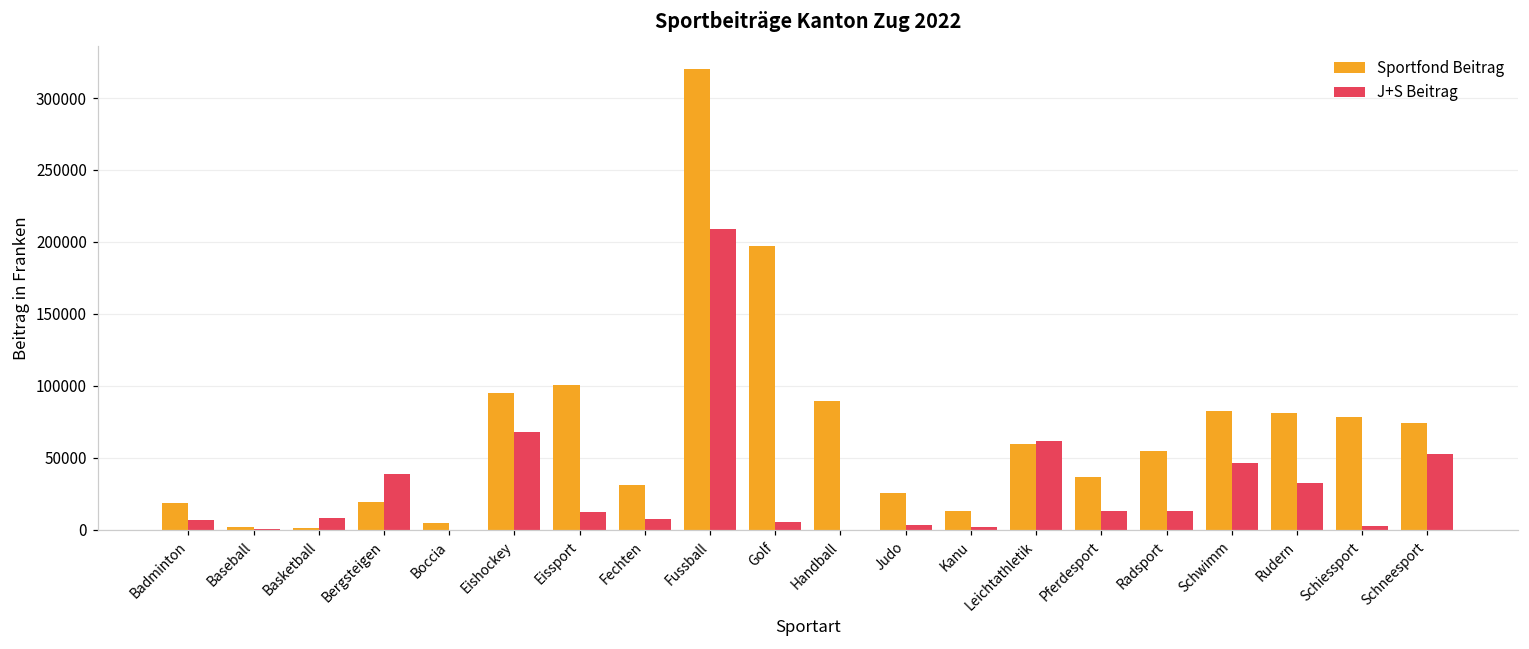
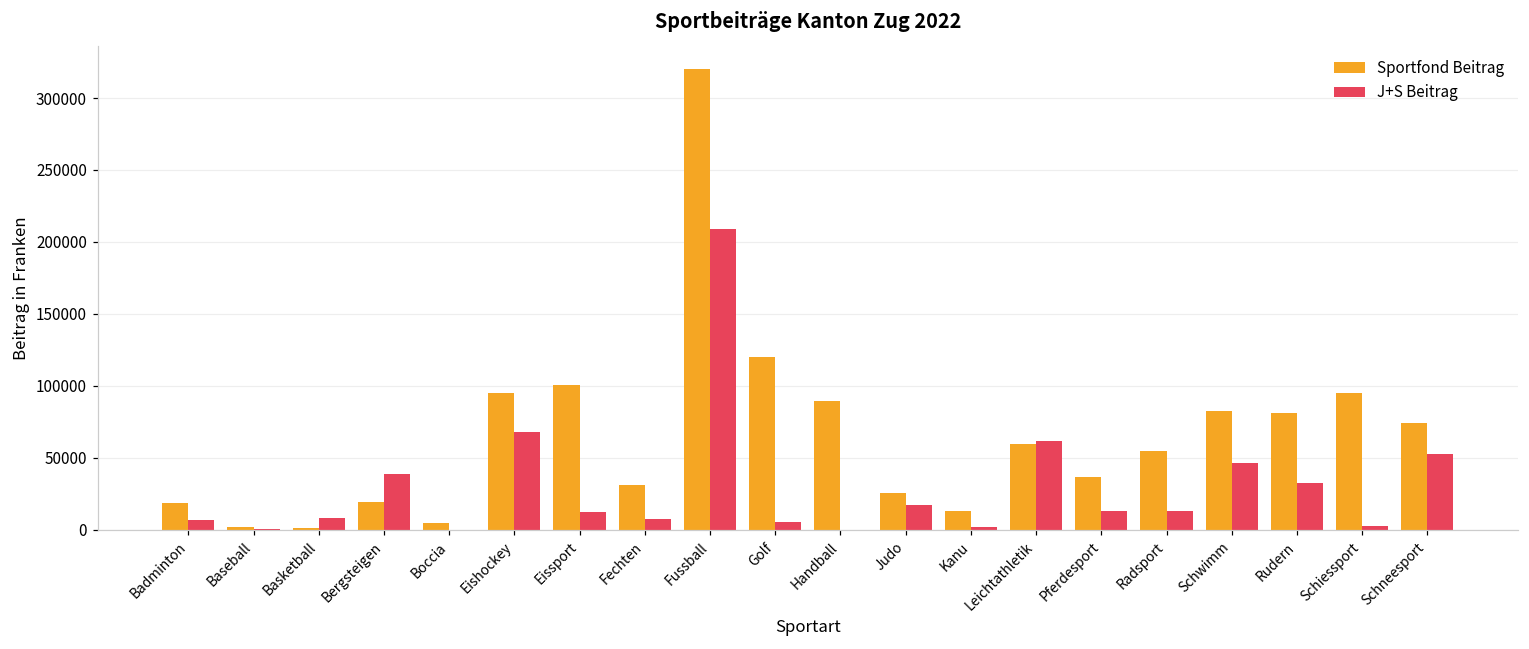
Sportfond Beitrag, Golf: 197000 -> 120000
J+S Beitrag, Judo: 3000 -> 17000
Sportfond Beitrag, Schiessport: 78000 -> 95000
